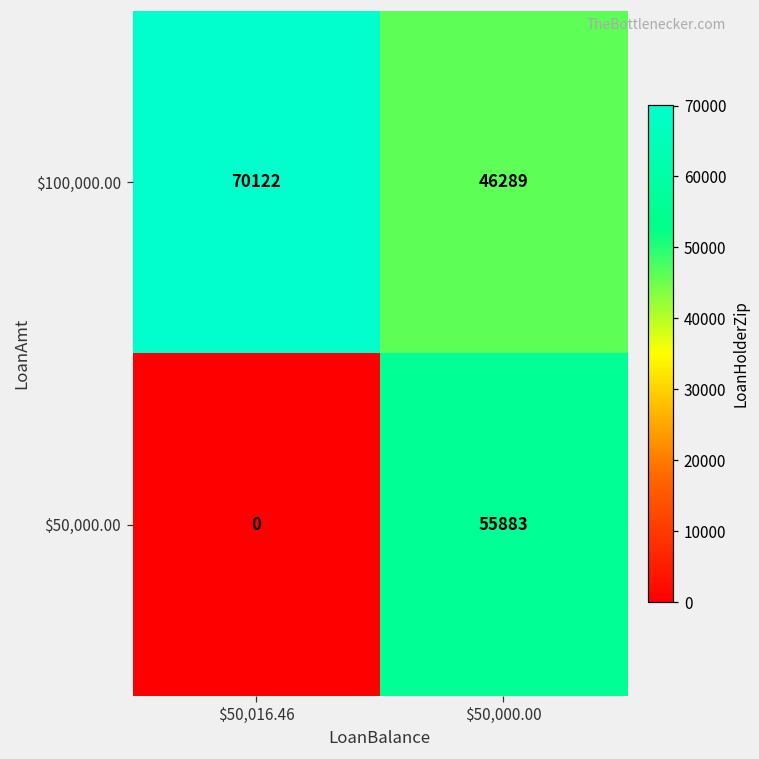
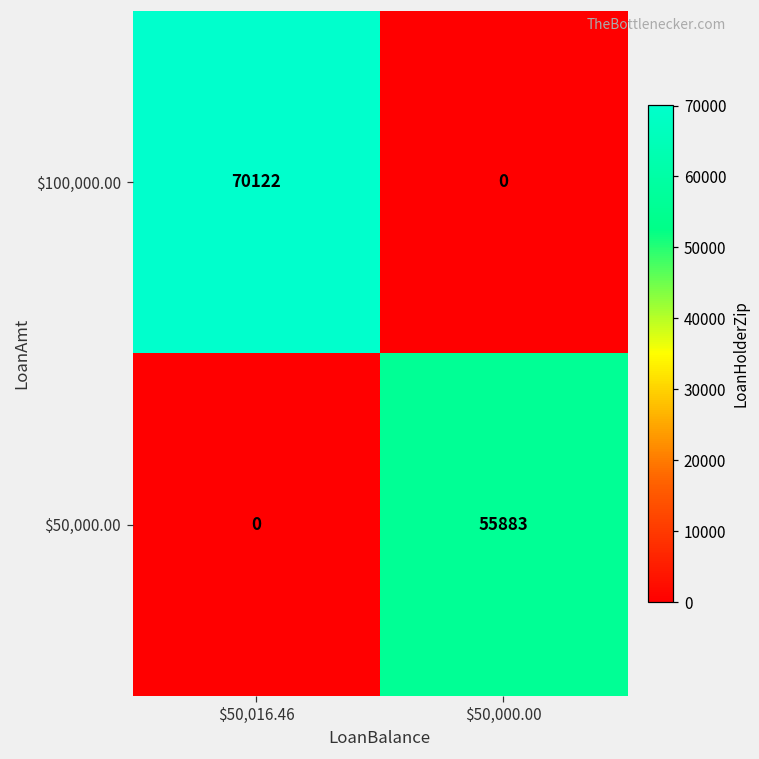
$100,000.00, $50,000.00: 46289 -> 0
